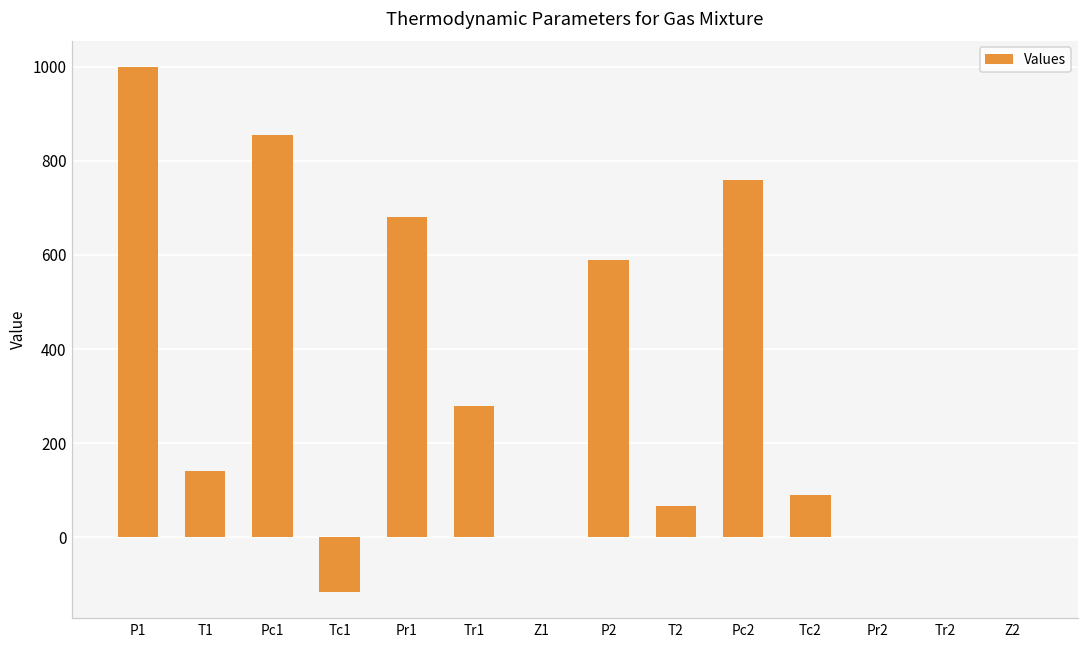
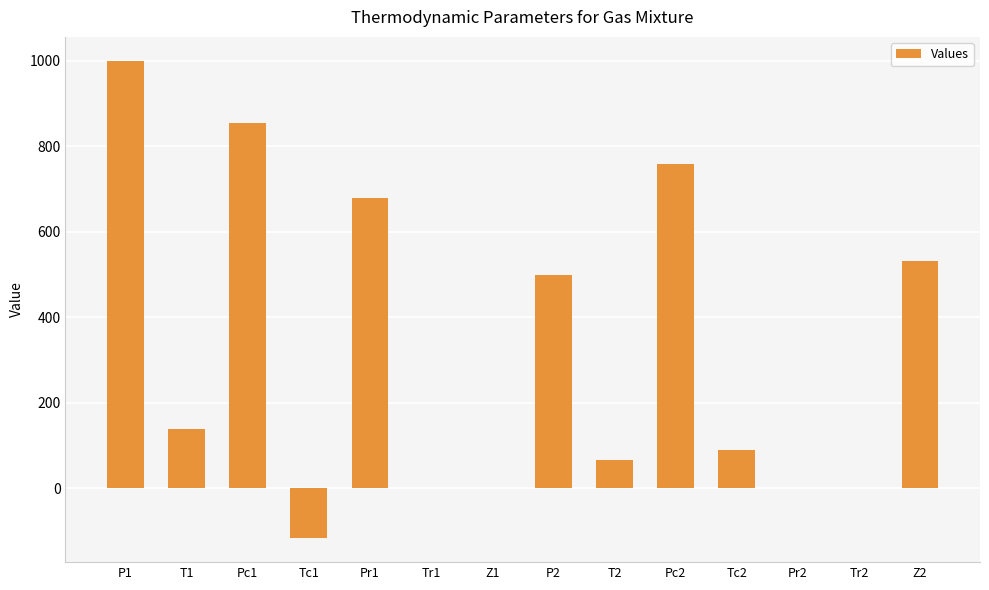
Tr1: 280 -> 0
P2: 590 -> 500
Z2: 0 -> 530
